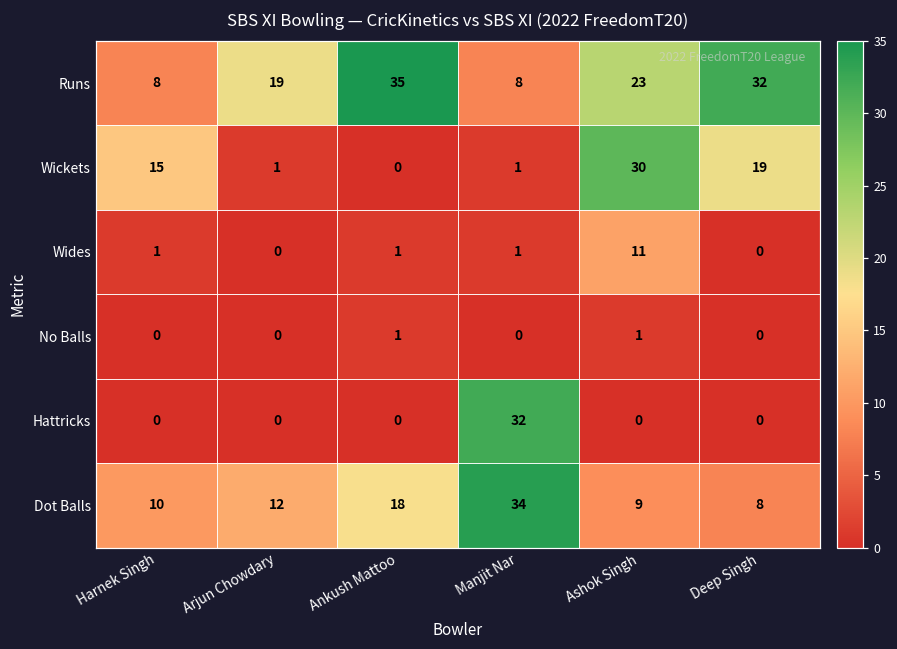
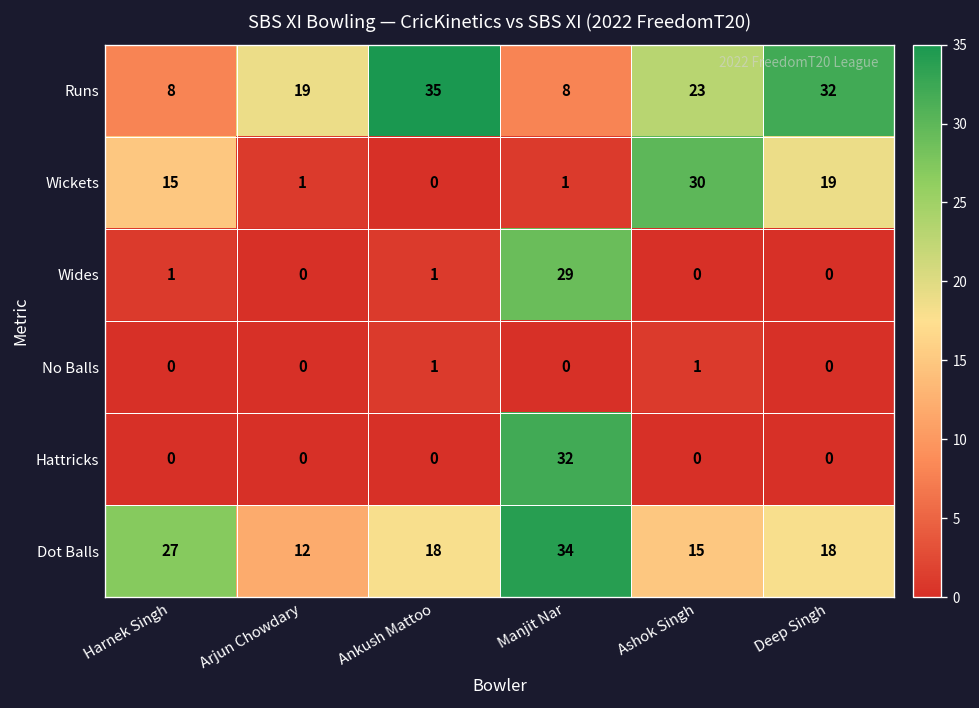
Wides, Manjit Nar: 1 -> 29
Wides, Ashok Singh: 11 -> 0
Dot Balls, Harnek Singh: 10 -> 27
Dot Balls, Ashok Singh: 9 -> 15
Dot Balls, Deep Singh: 8 -> 18
